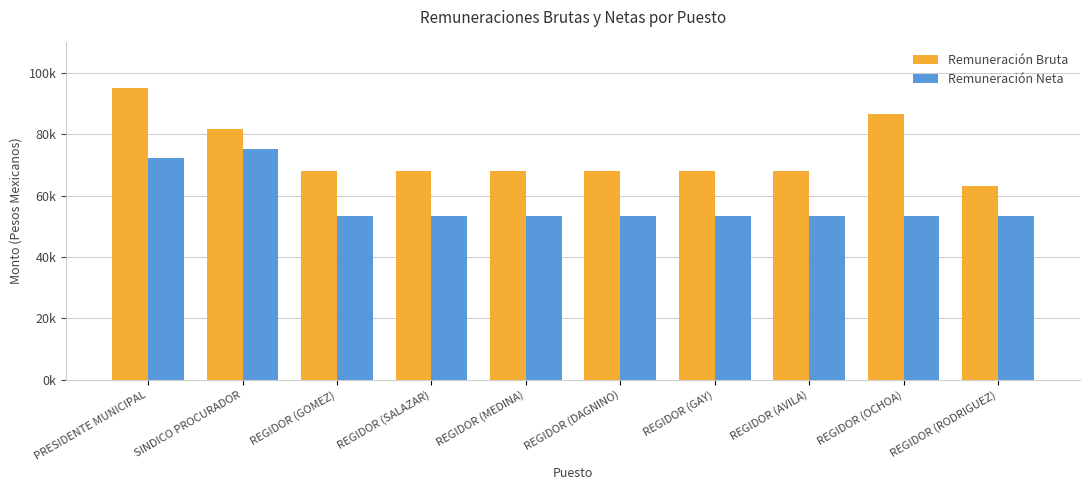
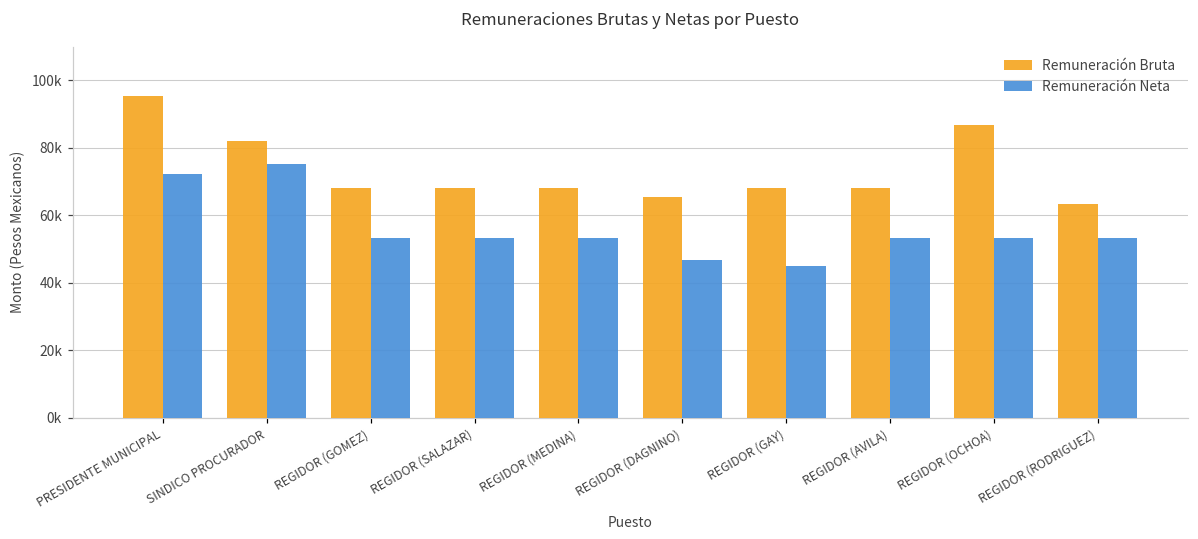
Remuneración Bruta, REGIDOR (DAGNINO): 68000 -> 66000
Remuneración Neta, REGIDOR (DAGNINO): 53000 -> 47000
Remuneración Neta, REGIDOR (GAY): 53000 -> 45000
